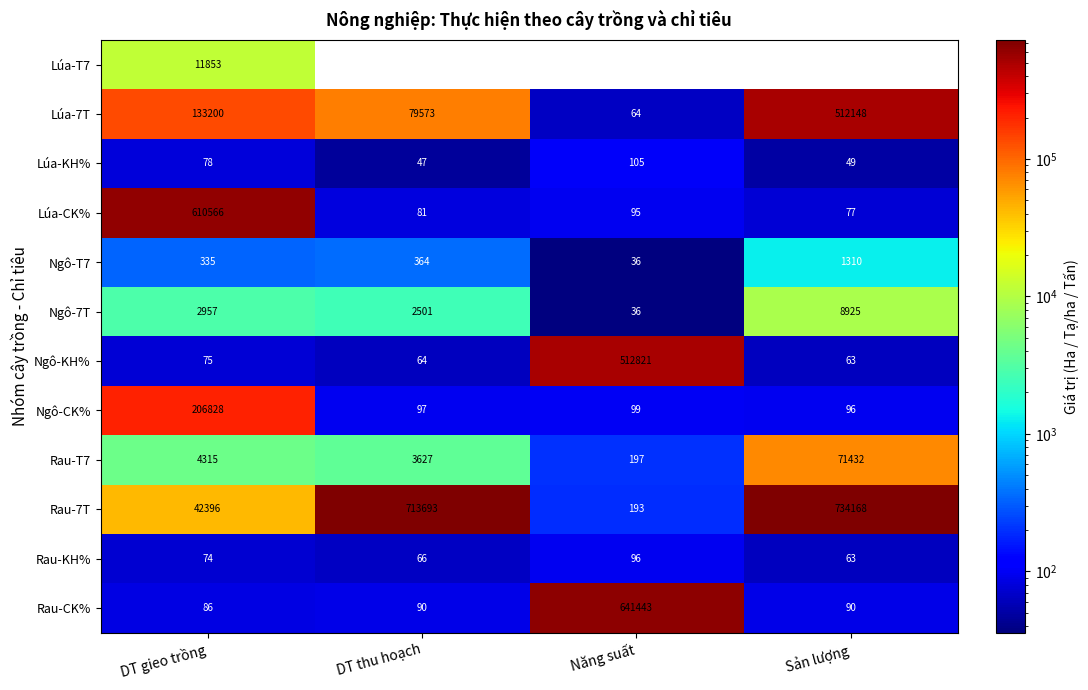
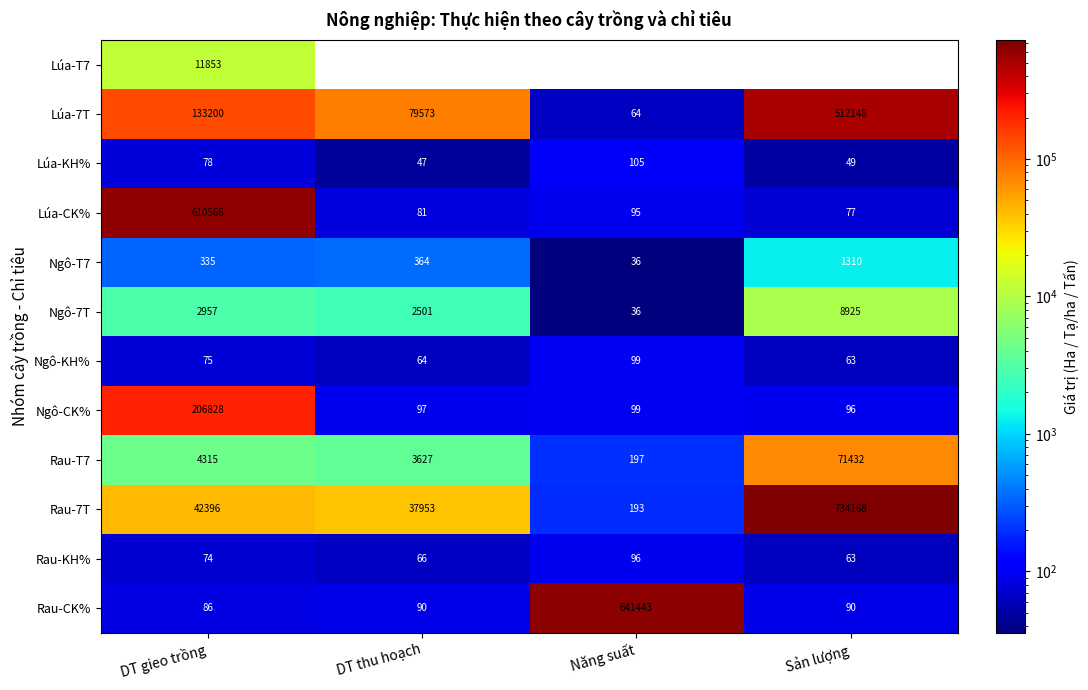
Ngô-KH%, Năng suất: 512821 -> 99
Rau-7T, DT thu hoạch: 713693 -> 37953
